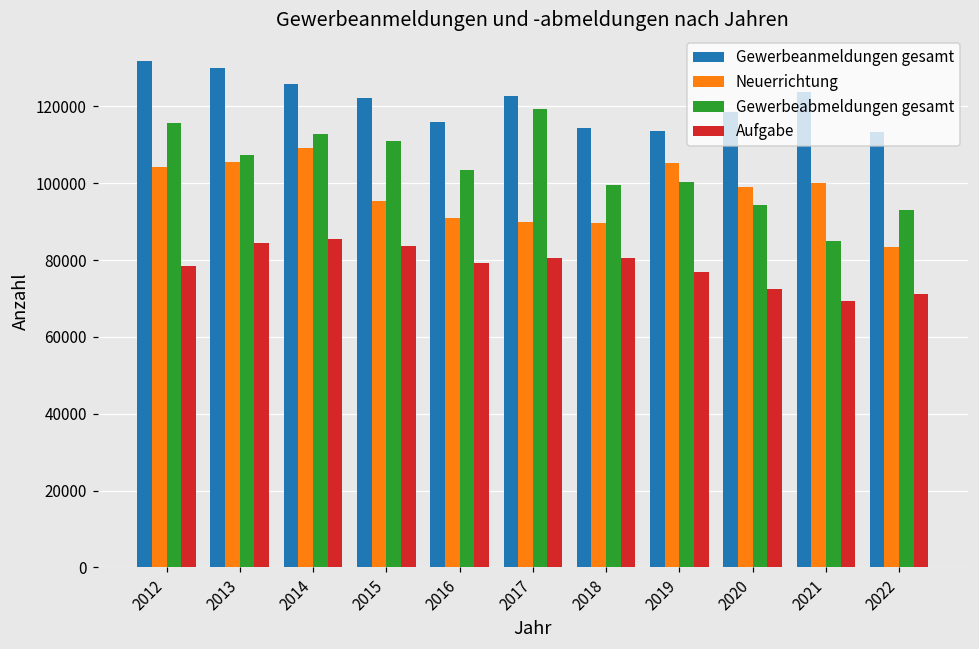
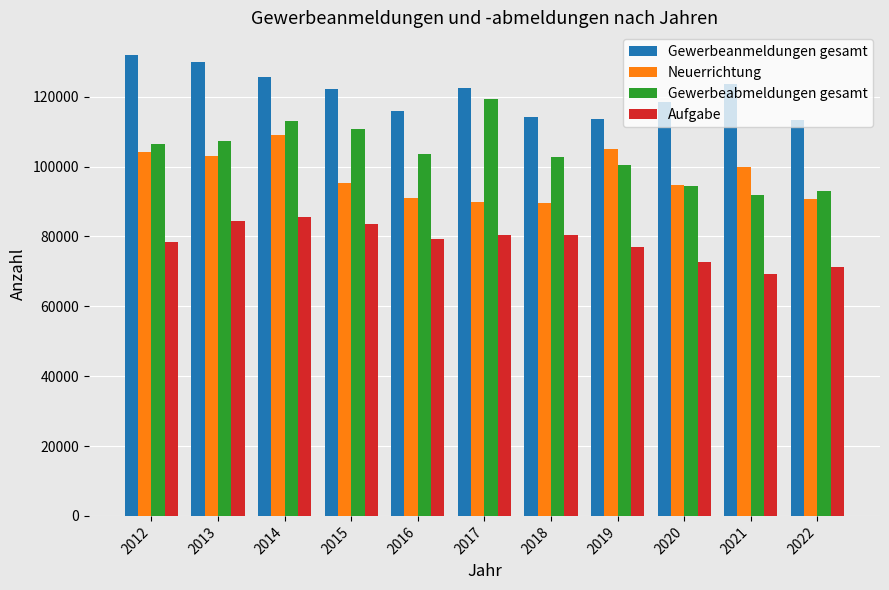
Gewerbeabmeldungen gesamt, 2012: 116000 -> 107000
Neuerrichtung, 2013: 106000 -> 103000
Gewerbeabmeldungen gesamt, 2018: 100000 -> 103000
Neuerrichtung, 2020: 99000 -> 95000
Gewerbeabmeldungen gesamt, 2021: 85000 -> 92000
Neuerrichtung, 2022: 83000 -> 91000
